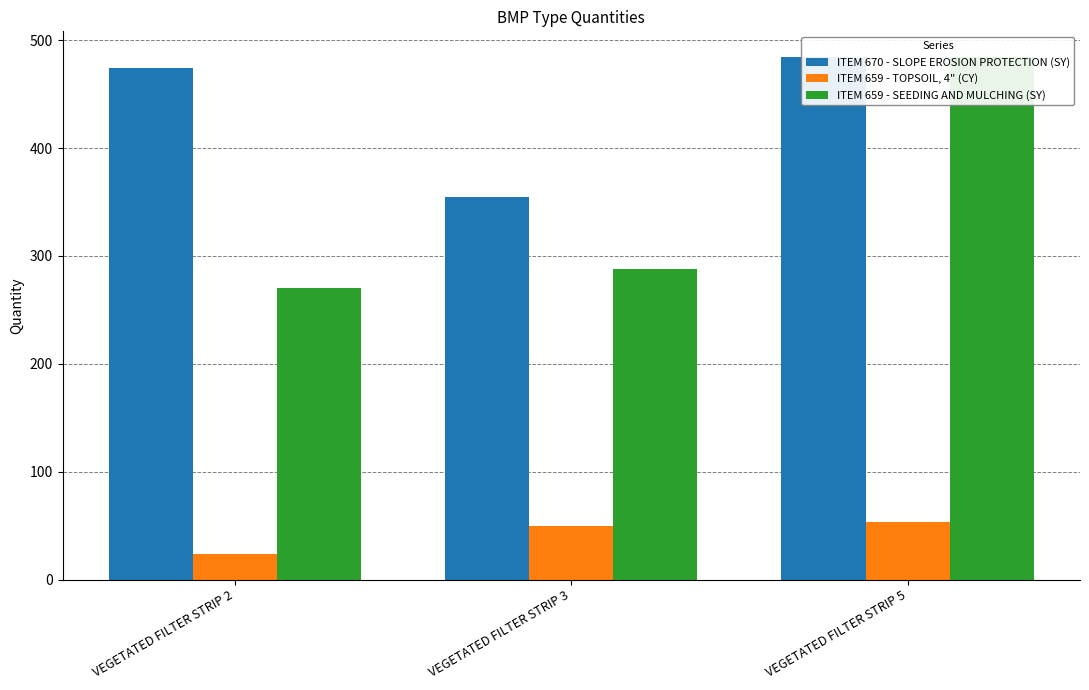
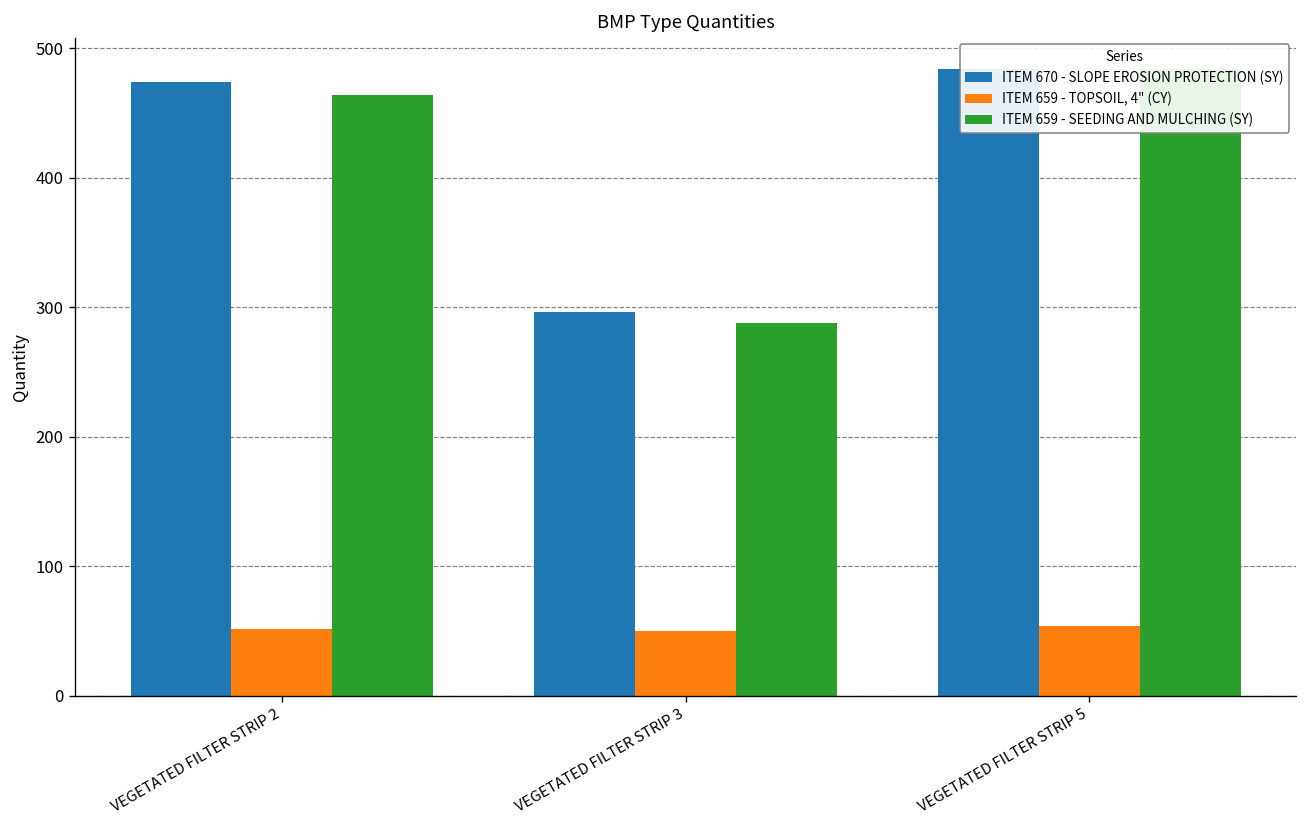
ITEM 659 - TOPSOIL, 4" (CY), VEGETATED FILTER STRIP 2: 24 -> 52
ITEM 659 - SEEDING AND MULCHING (SY), VEGETATED FILTER STRIP 2: 270 -> 464
ITEM 670 - SLOPE EROSION PROTECTION (SY), VEGETATED FILTER STRIP 3: 354 -> 297
